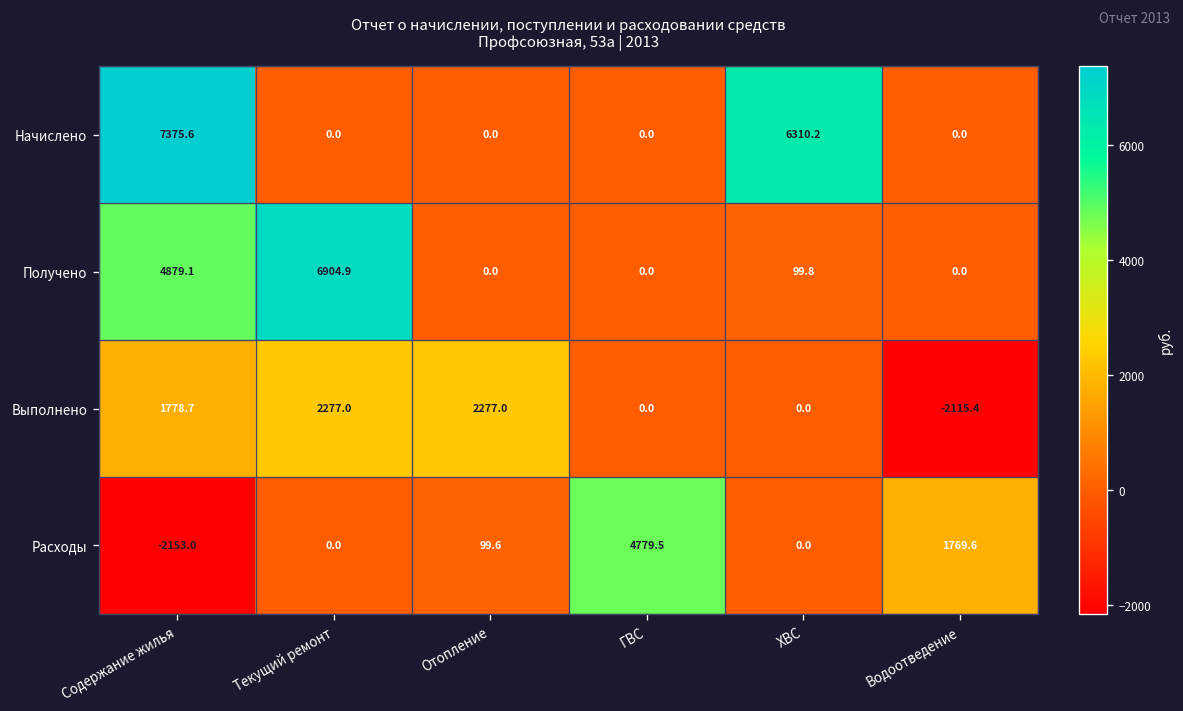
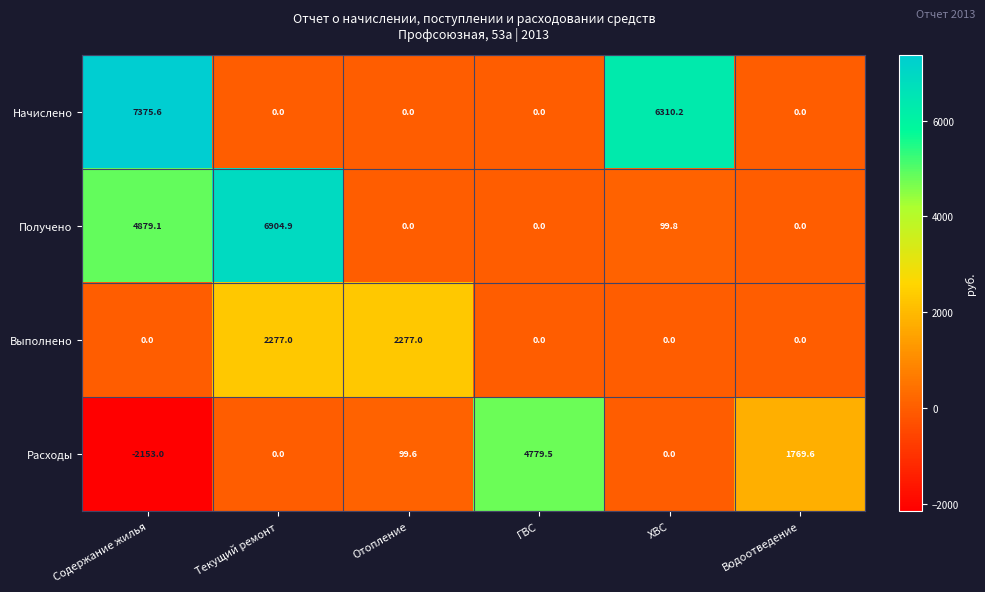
Выполнено, Содержание жилья: 1778.7 -> 0.0
Выполнено, Водоотведение: -2115.4 -> 0.0
